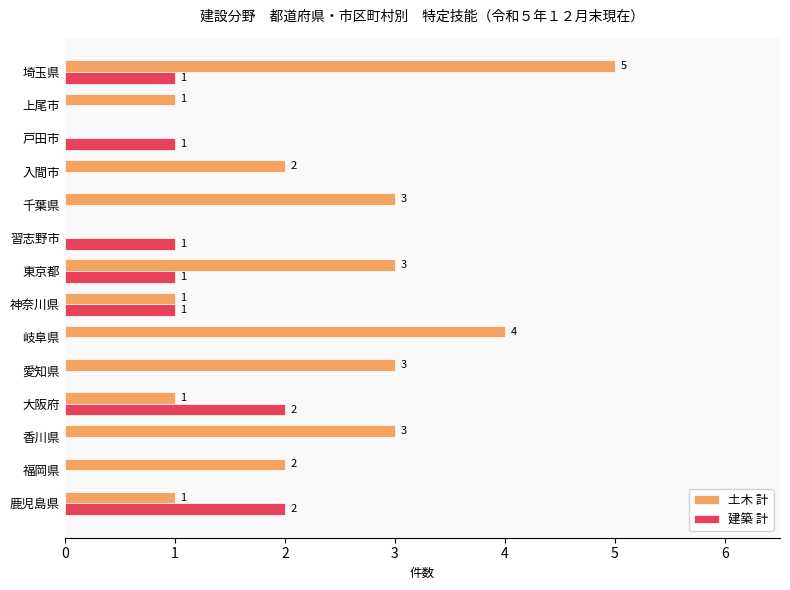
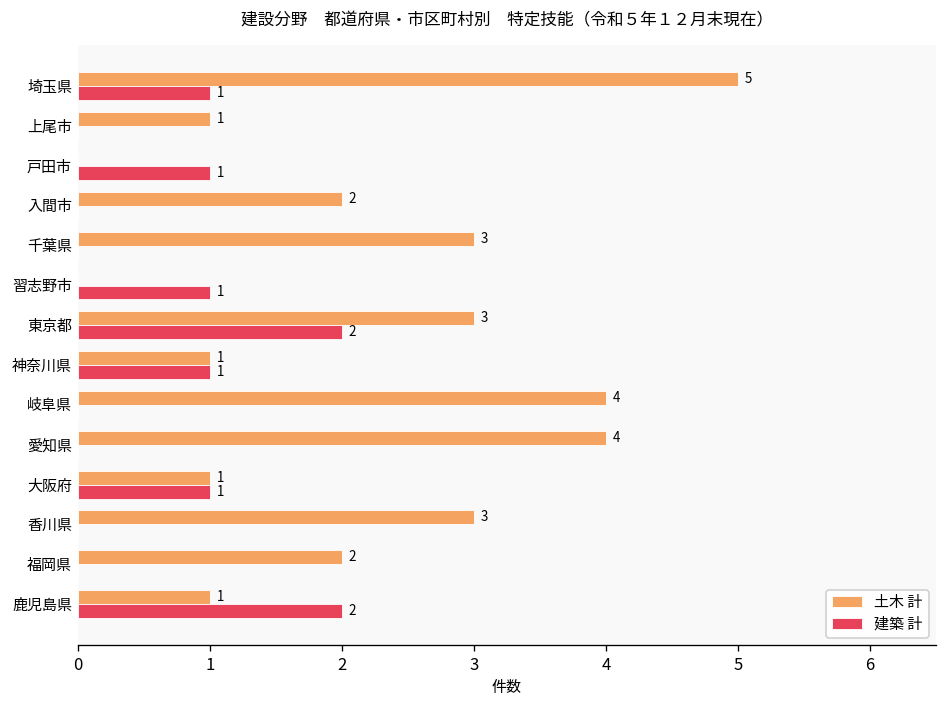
建築 計, 東京都: 1 -> 2
土木 計, 愛知県: 3 -> 4
建築 計, 大阪府: 2 -> 1
